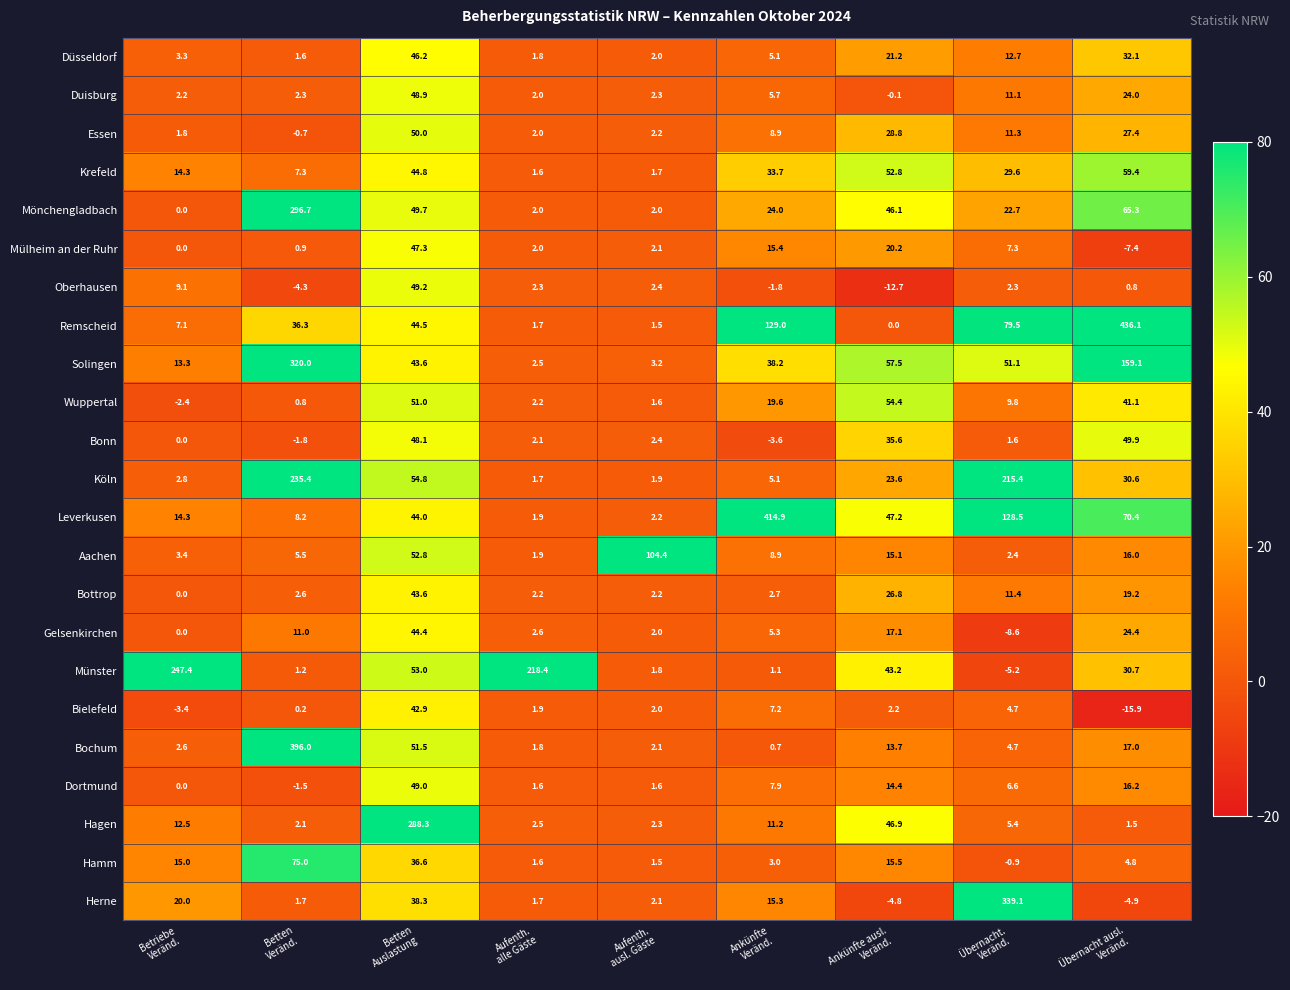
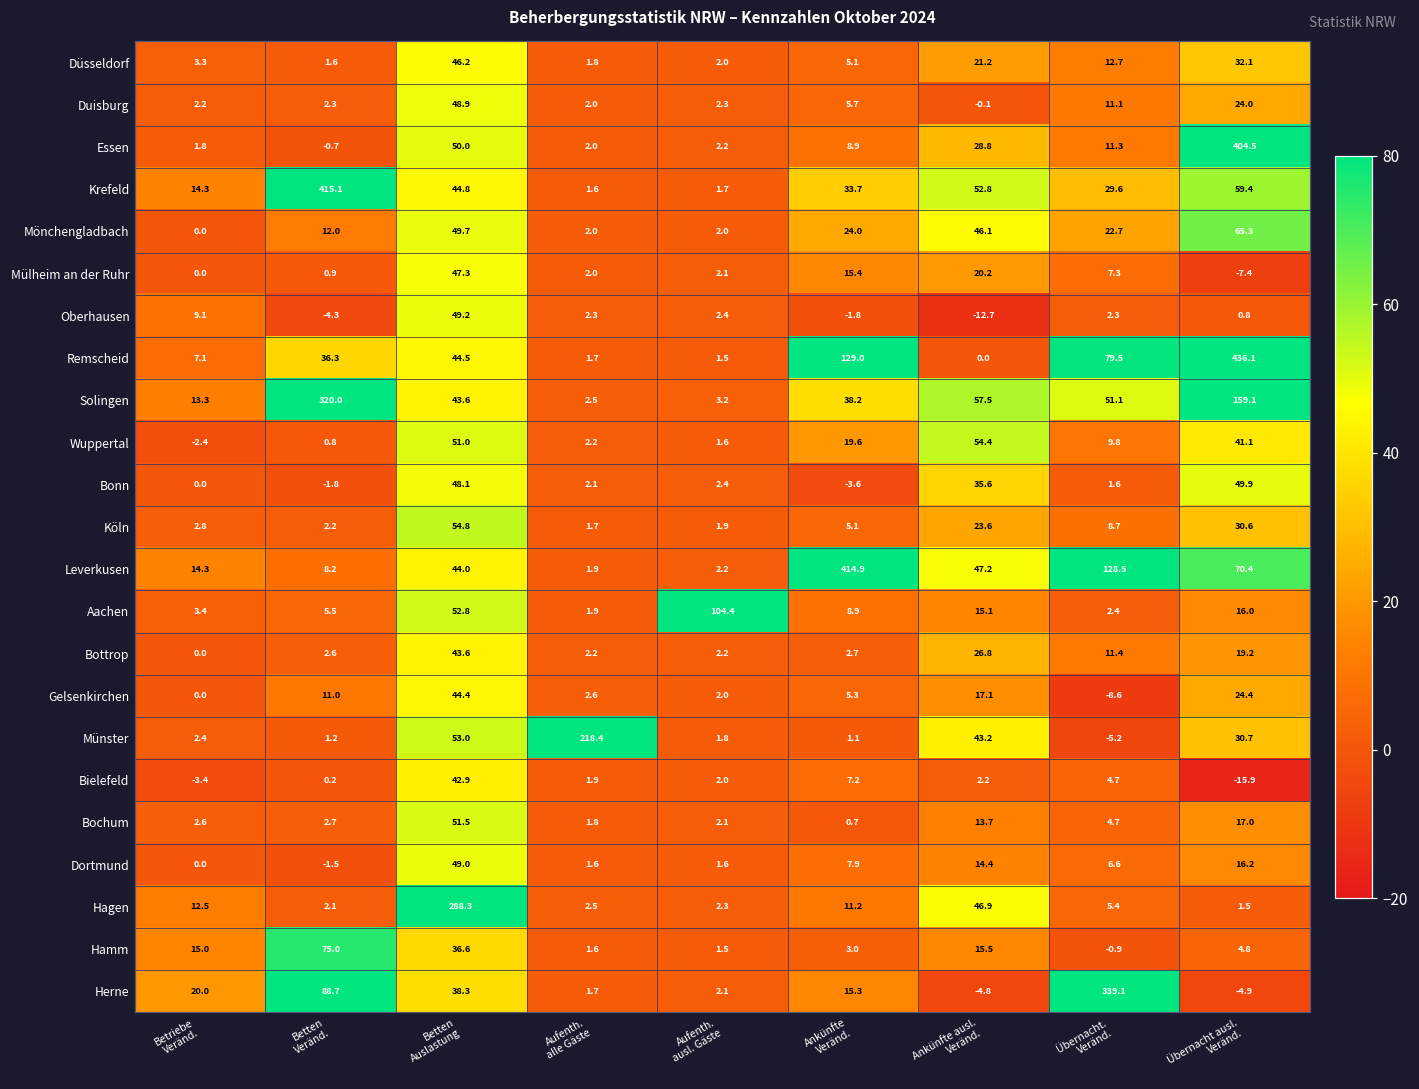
Essen, Übernacht ausl. Veränd.: 27.4 -> 404.5
Krefeld, Betten Veränd.: 7.3 -> 415.1
Mönchengladbach, Betten Veränd.: 296.7 -> 12.0
Köln, Betten Veränd.: 235.4 -> 2.2
Köln, Übernacht. Veränd.: 215.4 -> 8.7
Münster, Betriebe Veränd.: 247.4 -> 2.4
Bochum, Betten Veränd.: 396.0 -> 2.7
Herne, Betten Veränd.: 1.7 -> 88.7
